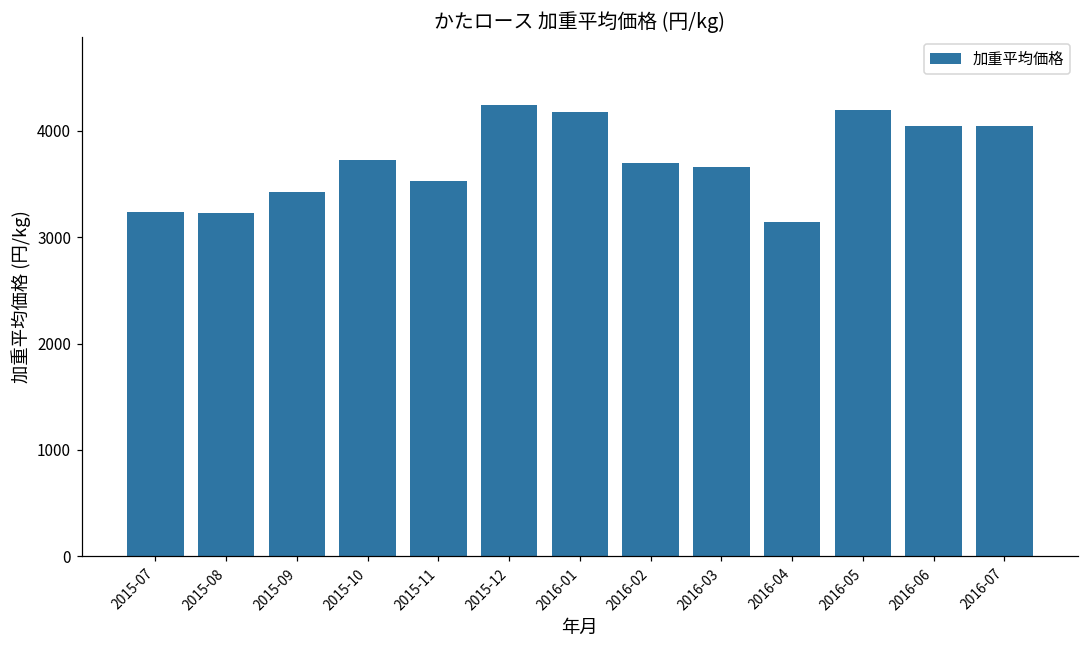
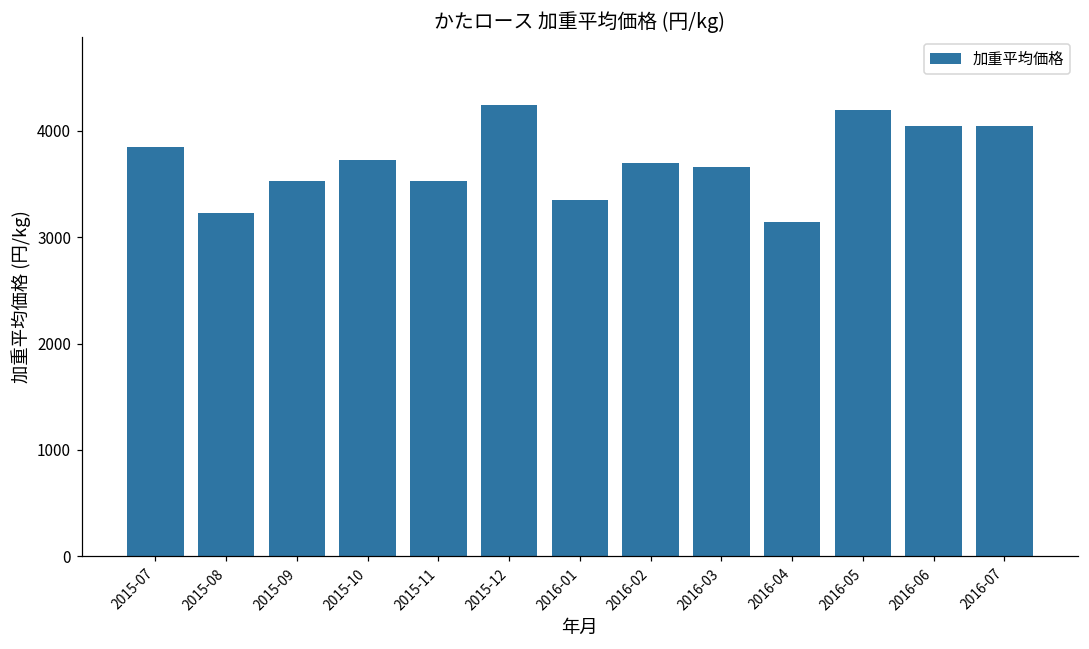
2015-07: 3200 -> 3800
2015-09: 3400 -> 3500
2016-01: 4200 -> 3300
